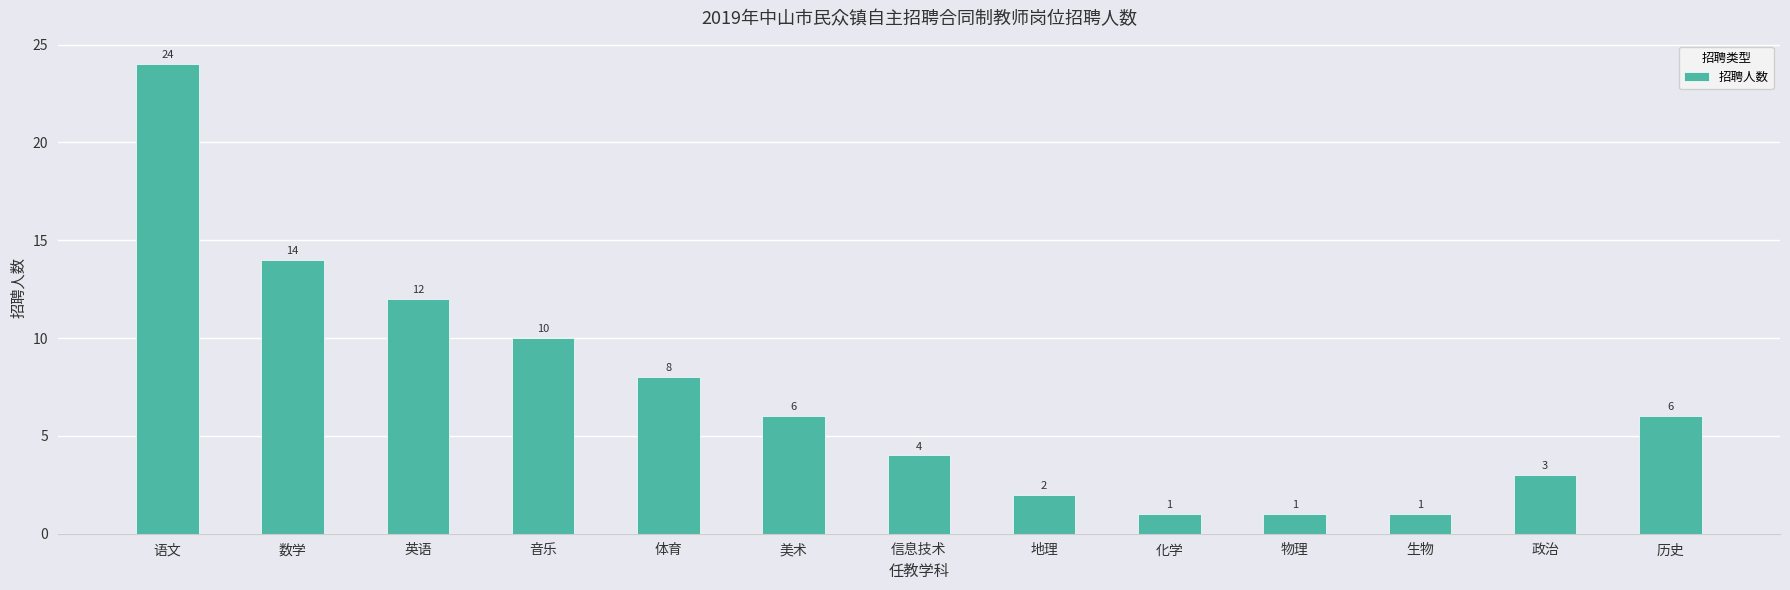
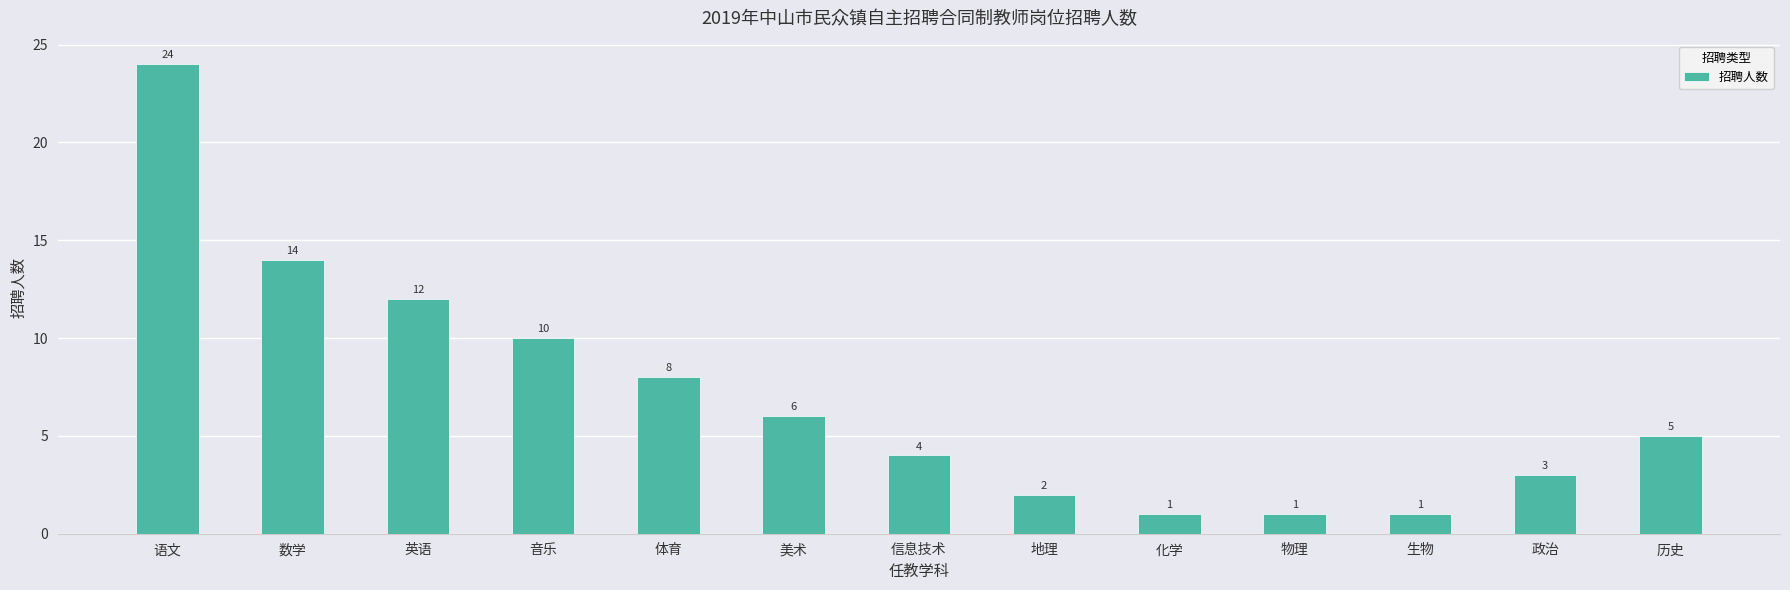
历史: 6 -> 5
